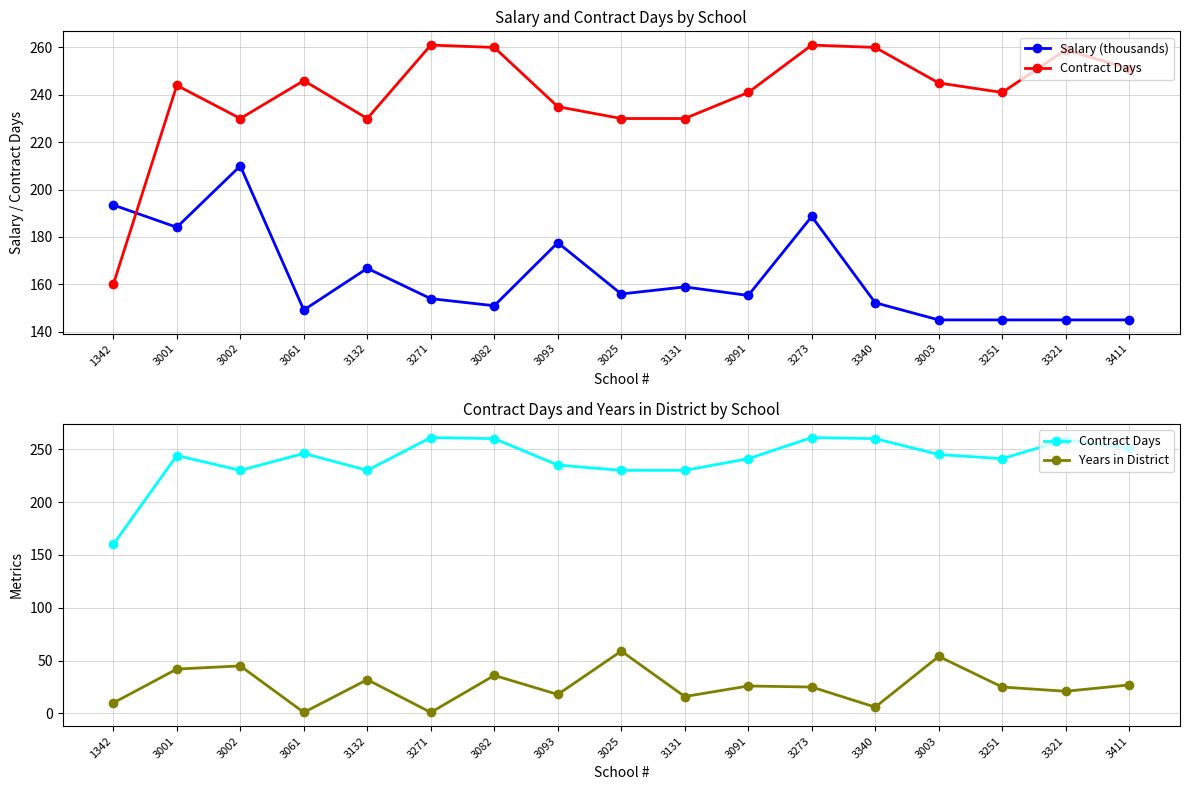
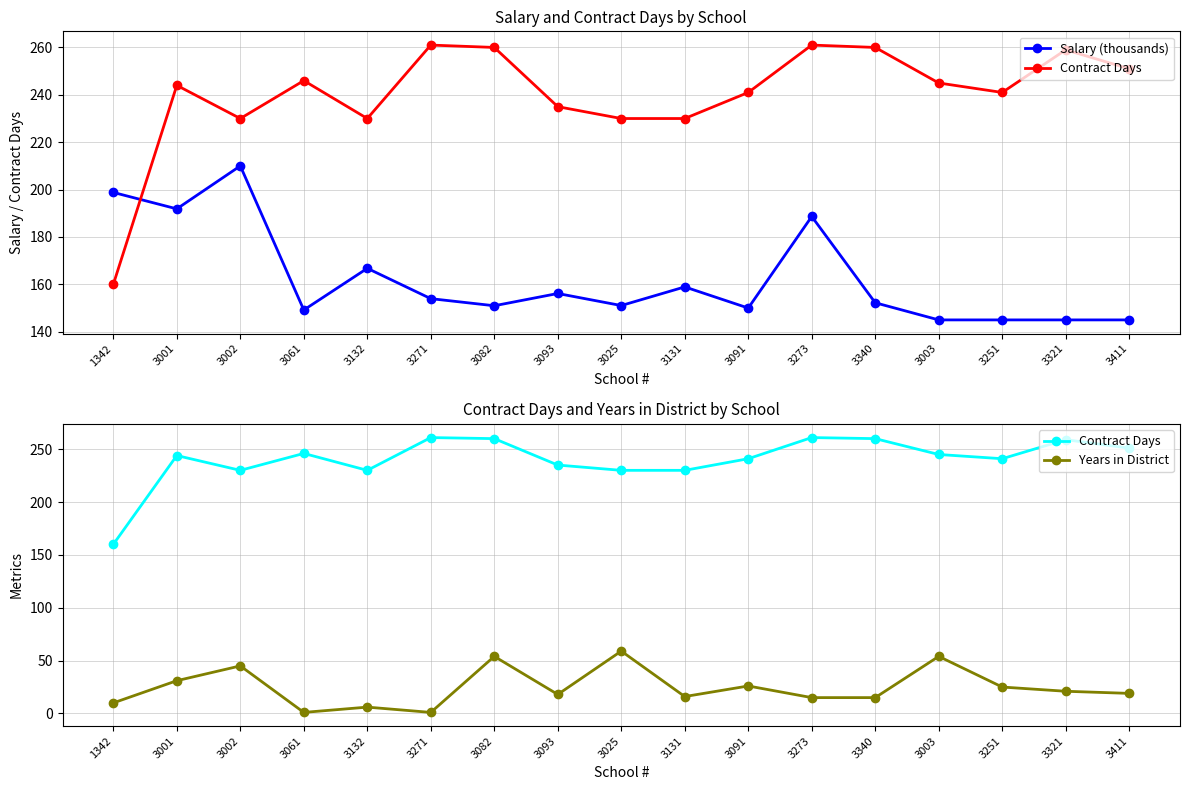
Salary and Contract Days by School, Salary (thousands), 1342: 194 -> 199
Salary and Contract Days by School, Salary (thousands), 3001: 184 -> 192
Salary and Contract Days by School, Salary (thousands), 3093: 178 -> 156
Salary and Contract Days by School, Salary (thousands), 3025: 156 -> 151
Salary and Contract Days by School, Salary (thousands), 3091: 155 -> 150
Contract Days and Years in District by School, Years in District, 3001: 42 -> 31
Contract Days and Years in District by School, Years in District, 3132: 32 -> 6
Contract Days and Years in District by School, Years in District, 3082: 36 -> 54
Contract Days and Years in District by School, Years in District, 3273: 25 -> 15
Contract Days and Years in District by School, Years in District, 3340: 6 -> 15
Contract Days and Years in District by School, Years in District, 3411: 27 -> 19
